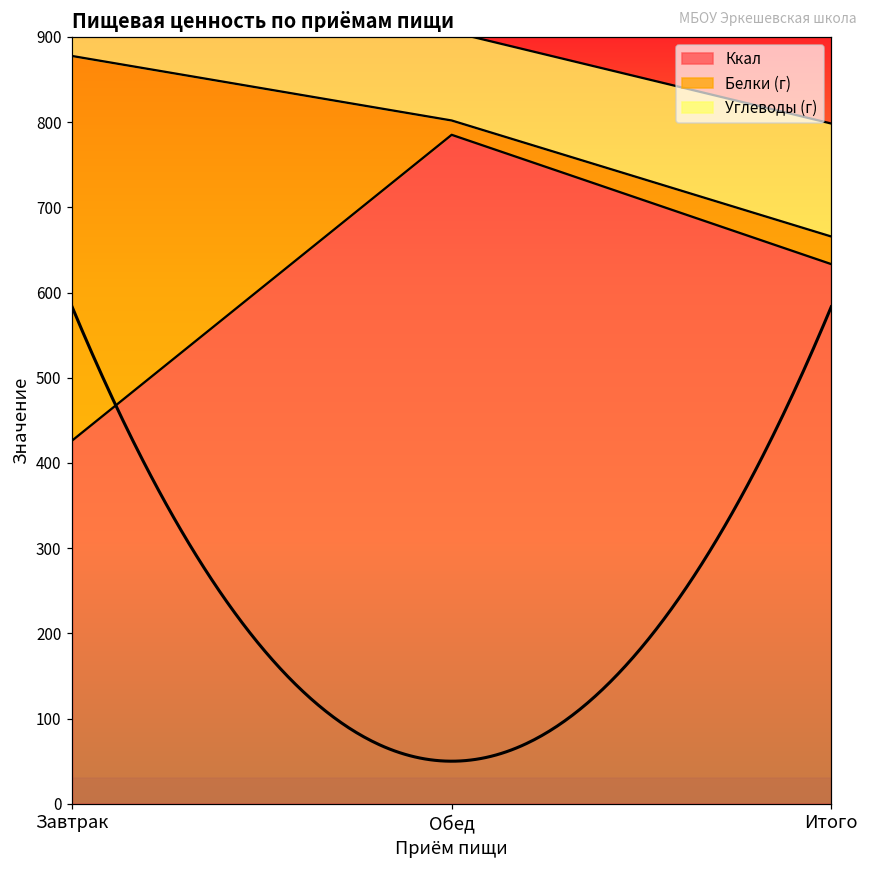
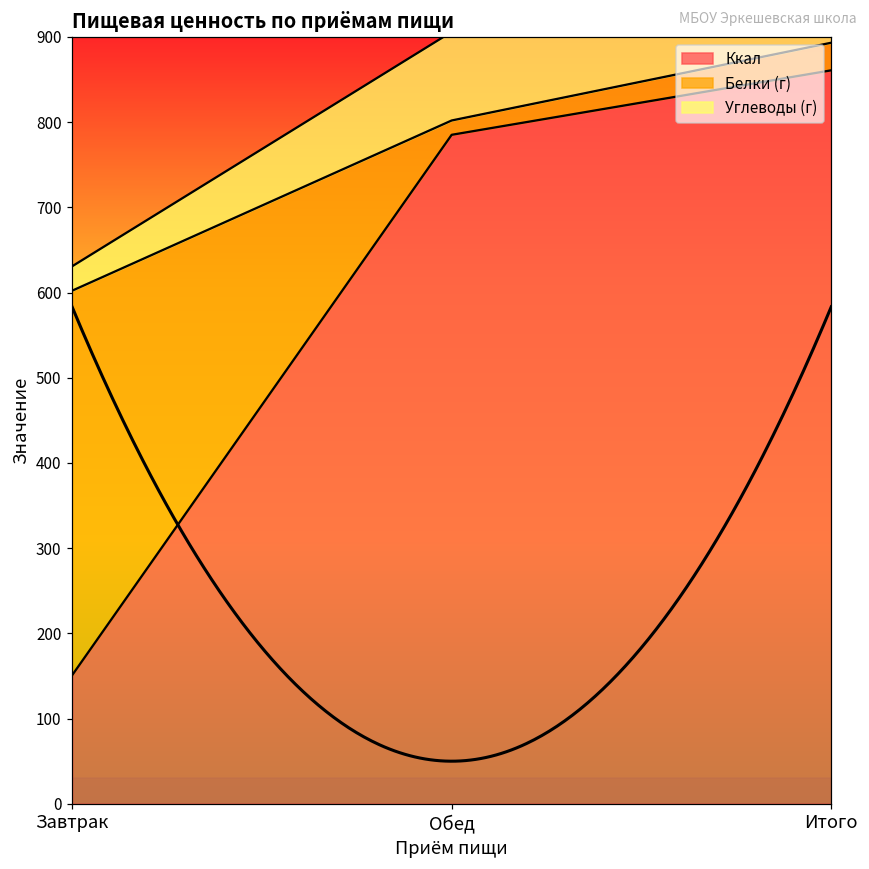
Ккал, Завтрак: 430 -> 150
Ккал, Итого: 630 -> 860
